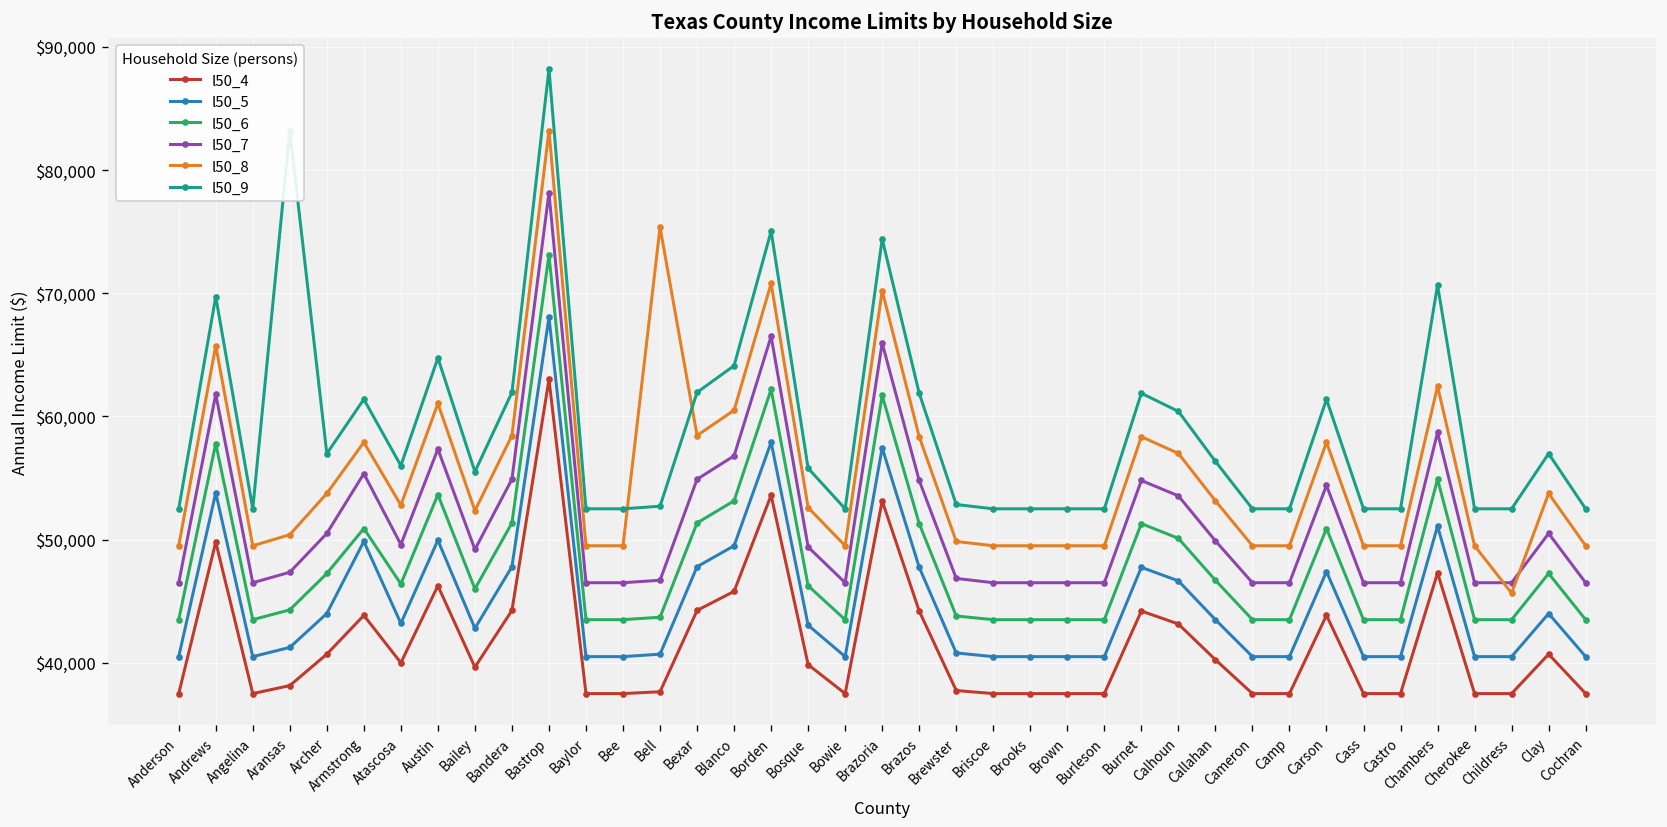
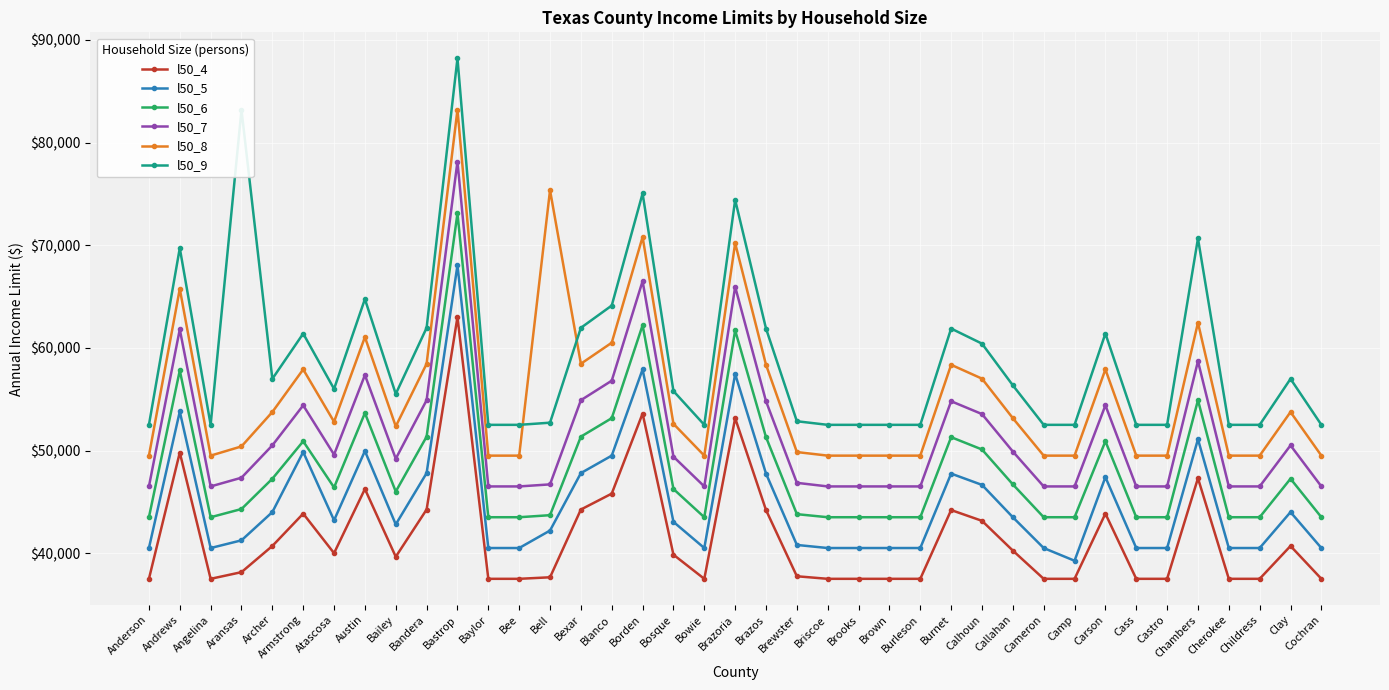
l50_7, Armstrong: $55,400 -> $54,400
l50_5, Bell: $40,700 -> $42,200
l50_5, Camp: $40,500 -> $39,300
l50_8, Childress: $45,700 -> $49,500
